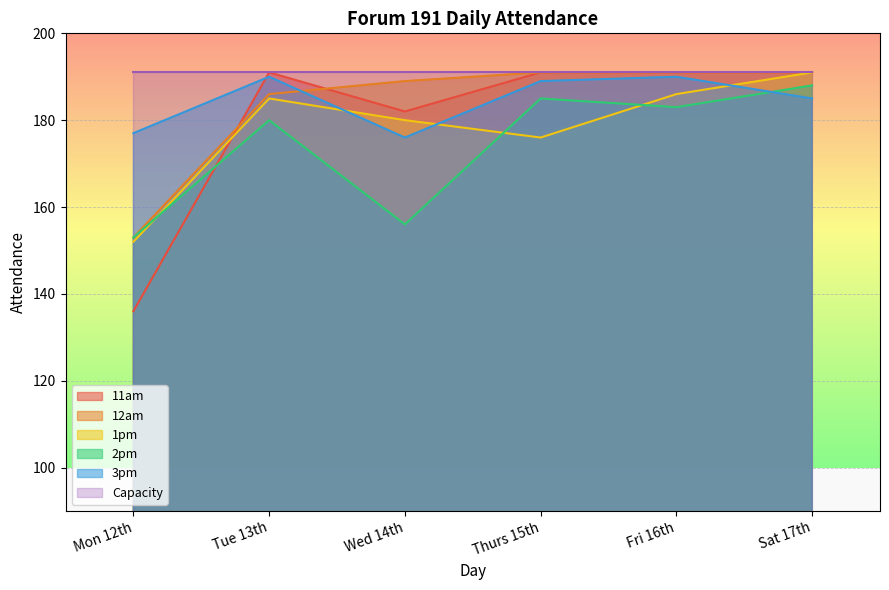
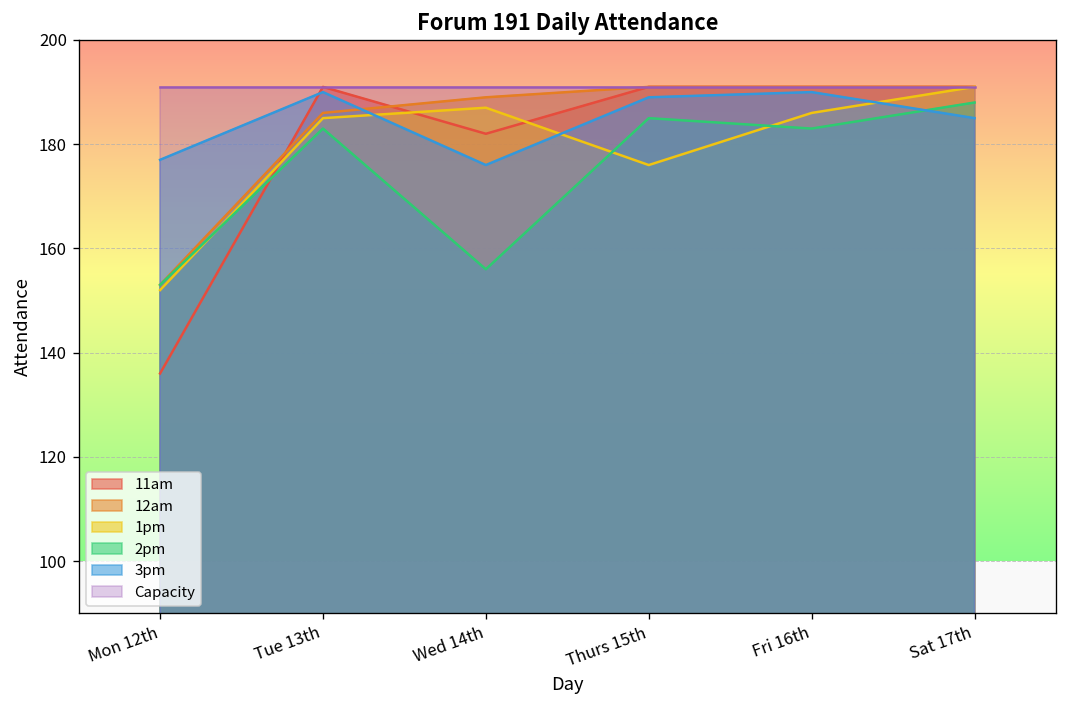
2pm, Tue 13th: 180 -> 183
1pm, Wed 14th: 180 -> 187
